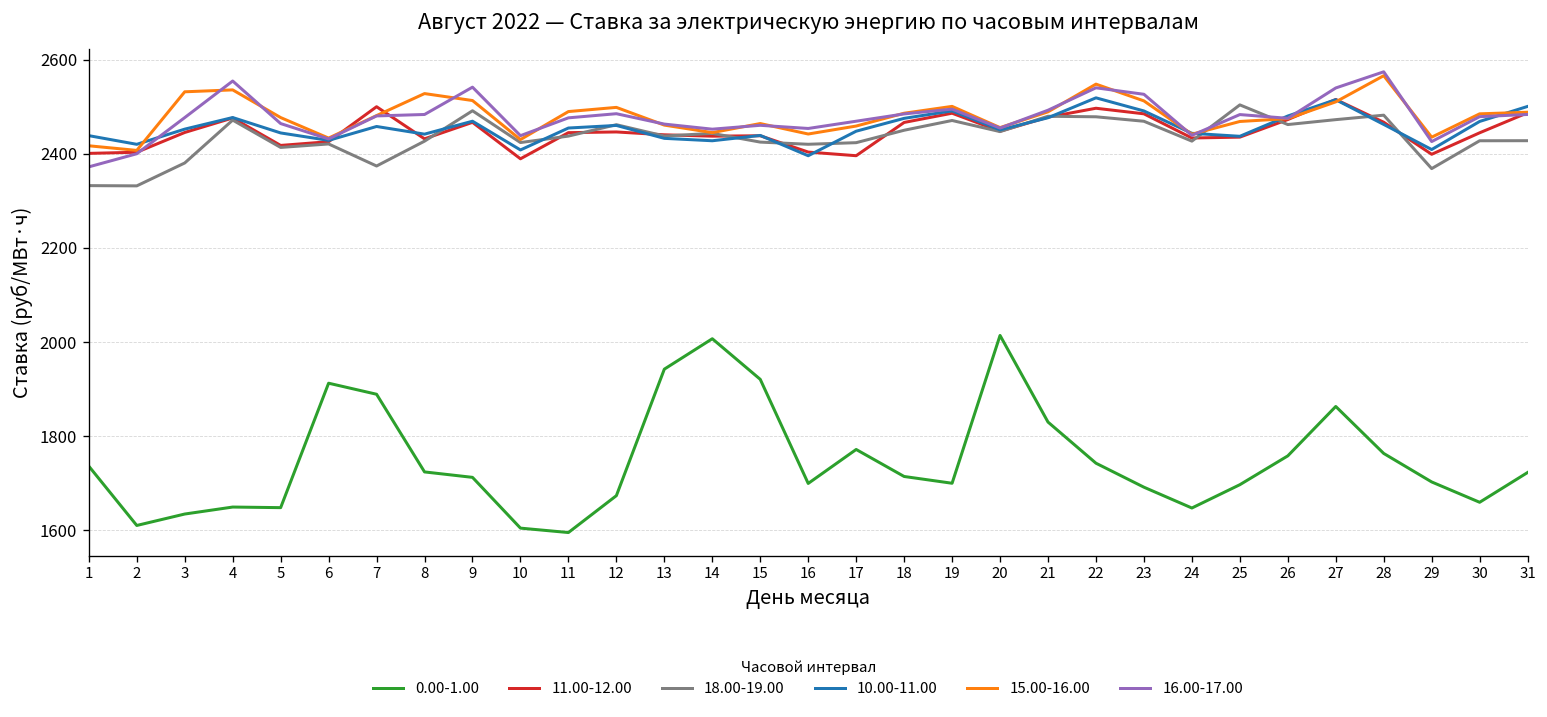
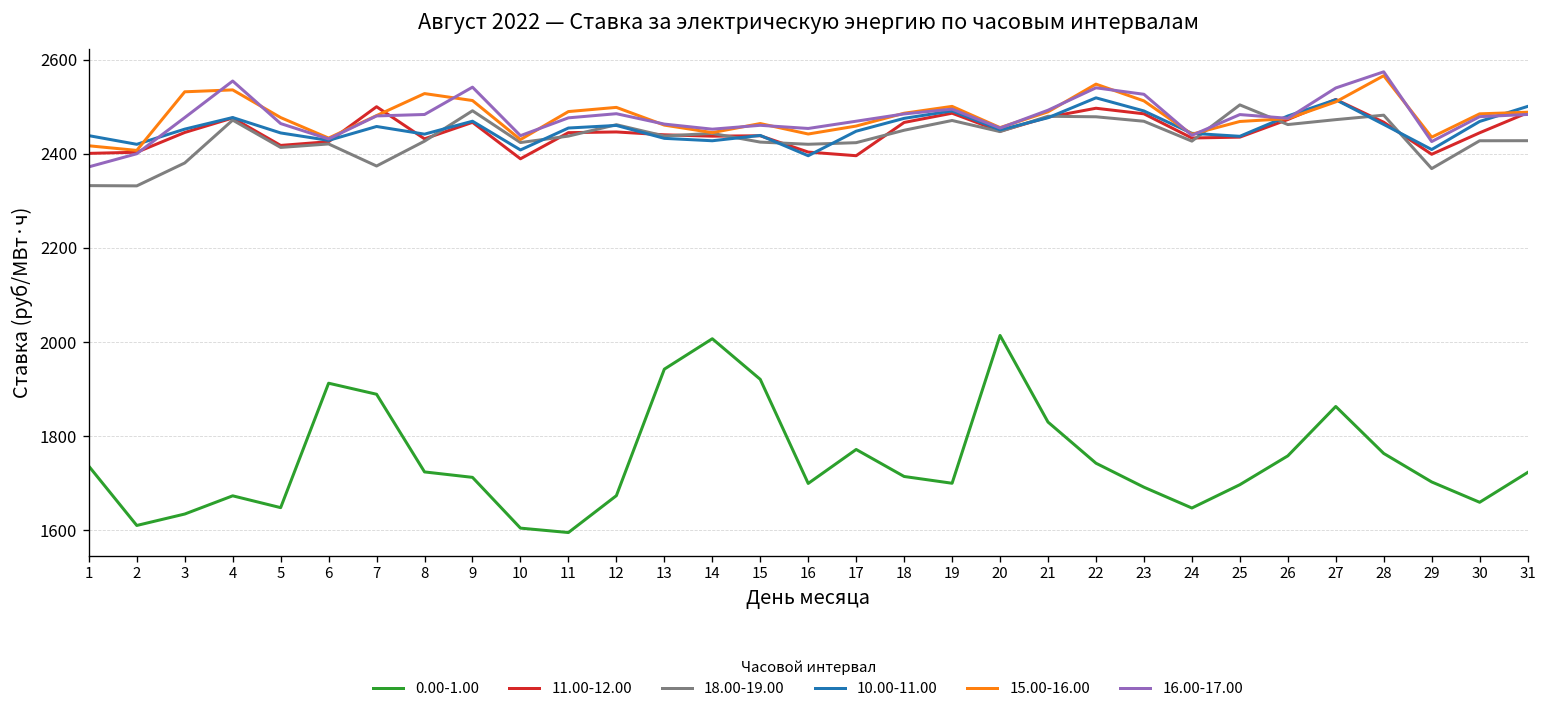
0.00-1.00, 4: 1650 -> 1670
